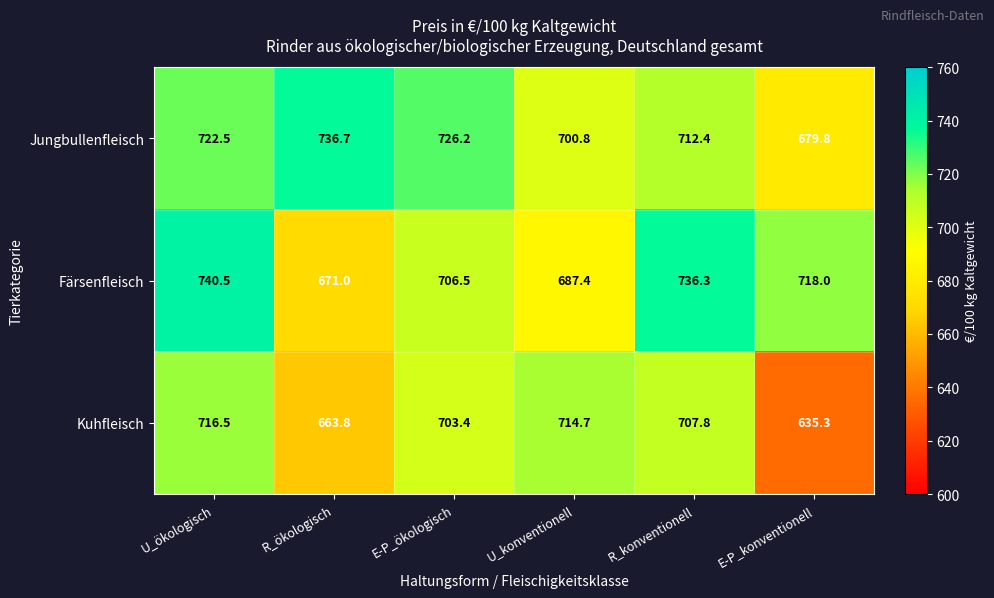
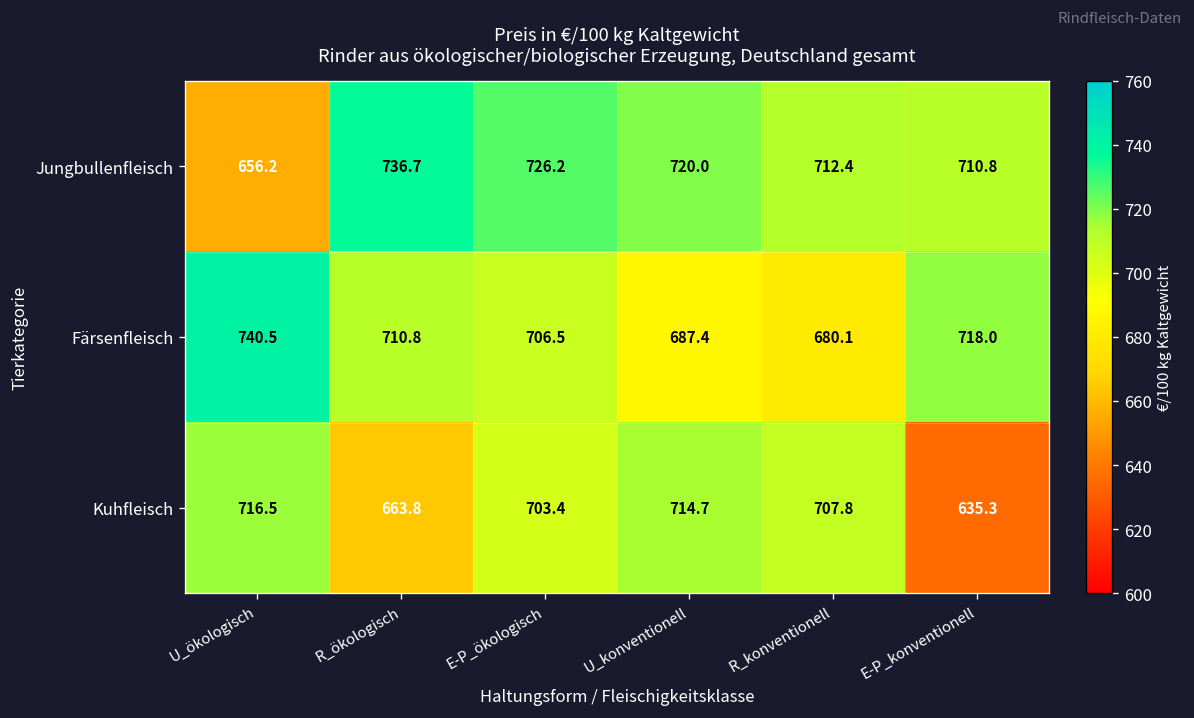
Jungbullenfleisch, U_ökologisch: 722.5 -> 656.2
Jungbullenfleisch, U_konventionell: 700.8 -> 720.0
Jungbullenfleisch, E-P_konventionell: 679.8 -> 710.8
Färsenfleisch, R_ökologisch: 671.0 -> 710.8
Färsenfleisch, R_konventionell: 736.3 -> 680.1
